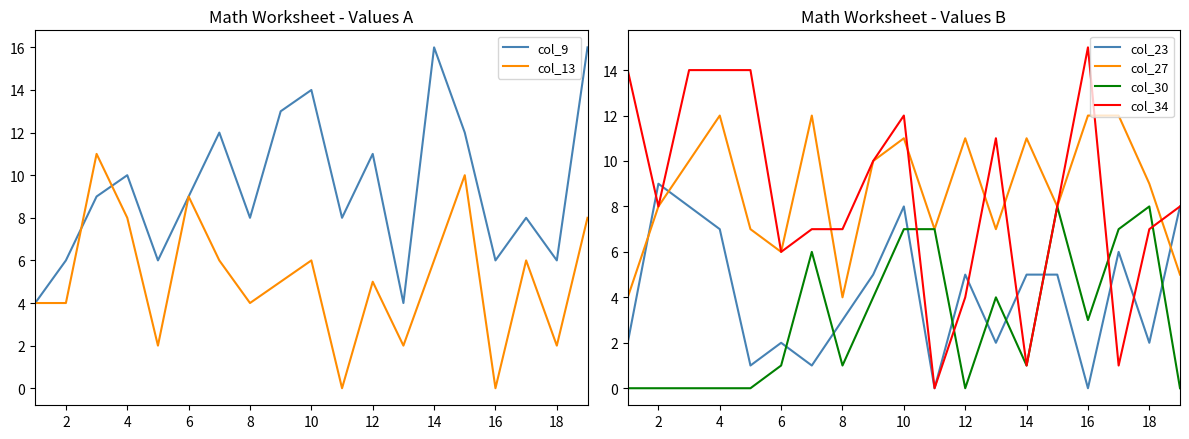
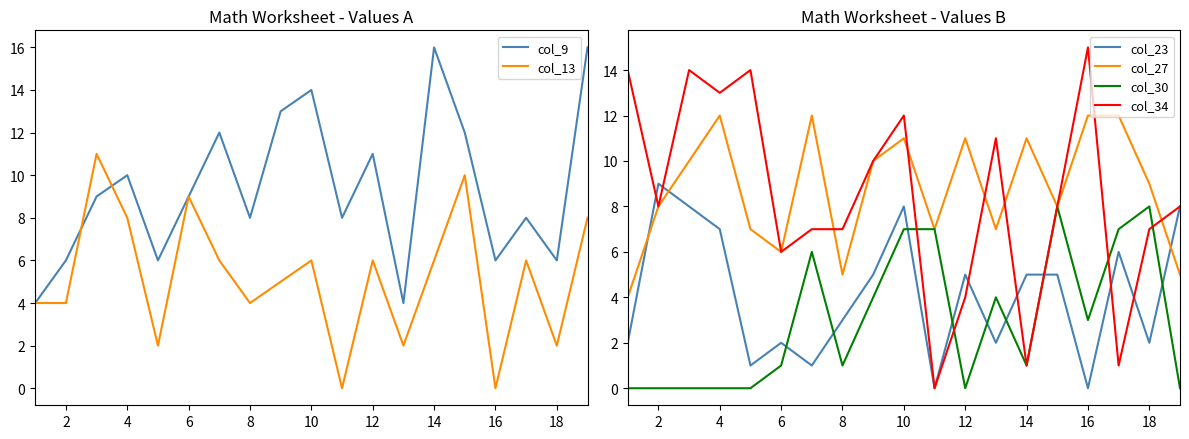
Math Worksheet - Values A, col_13, 12: 5 -> 6
Math Worksheet - Values B, col_34, 4: 14 -> 13
Math Worksheet - Values B, col_27, 8: 4 -> 5
